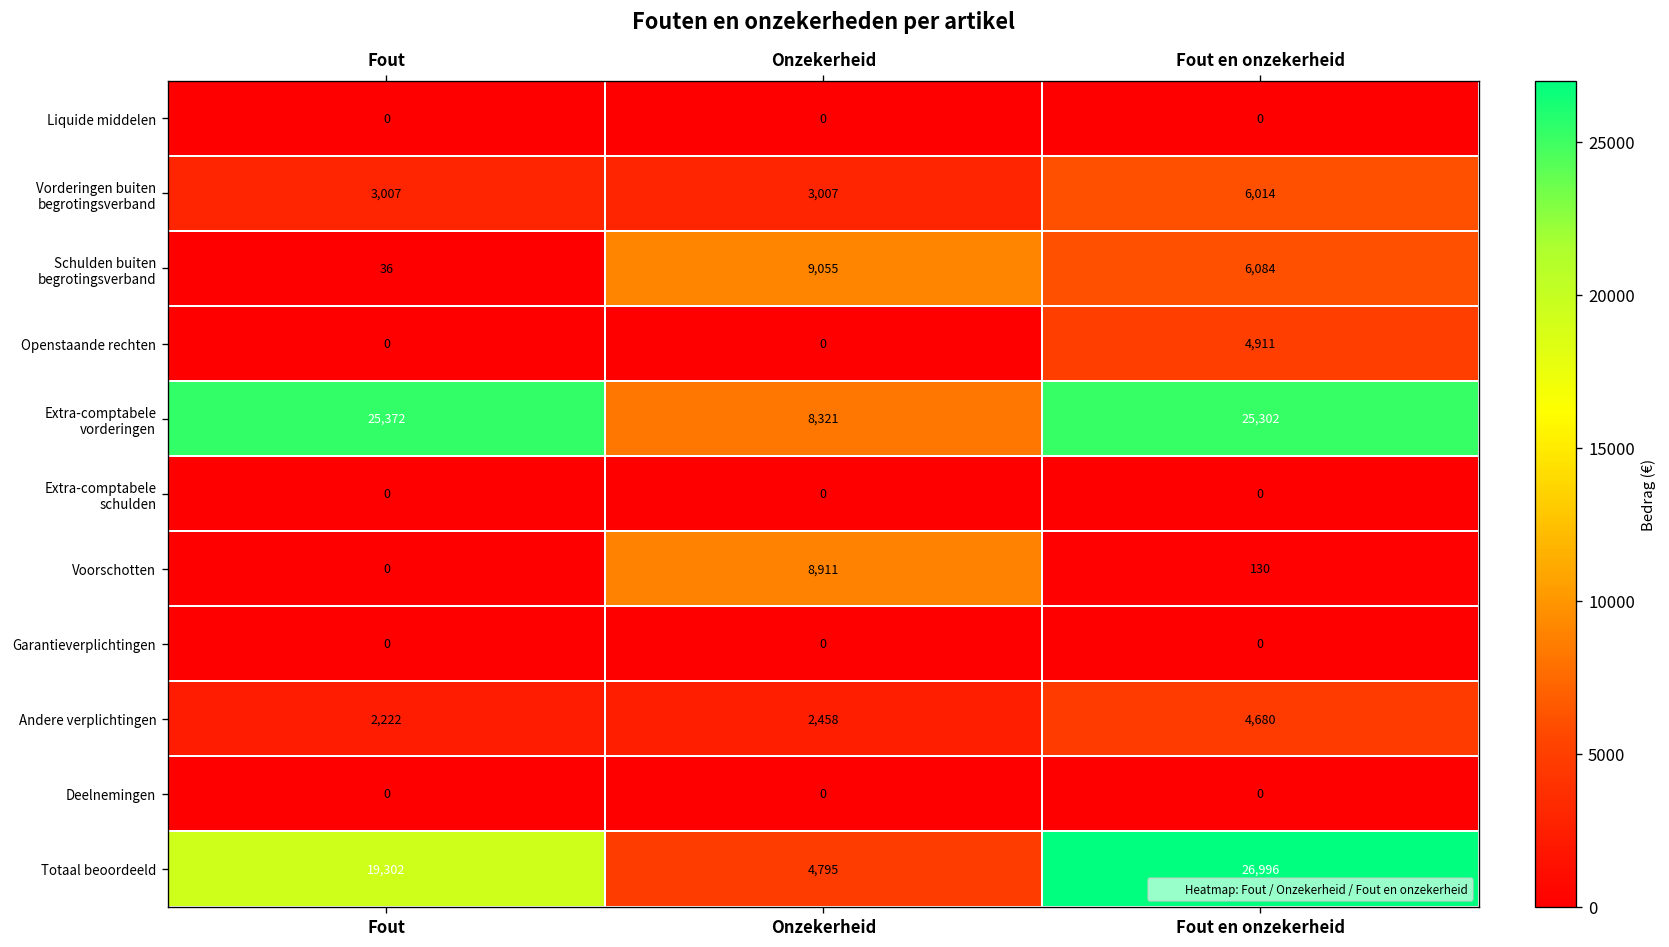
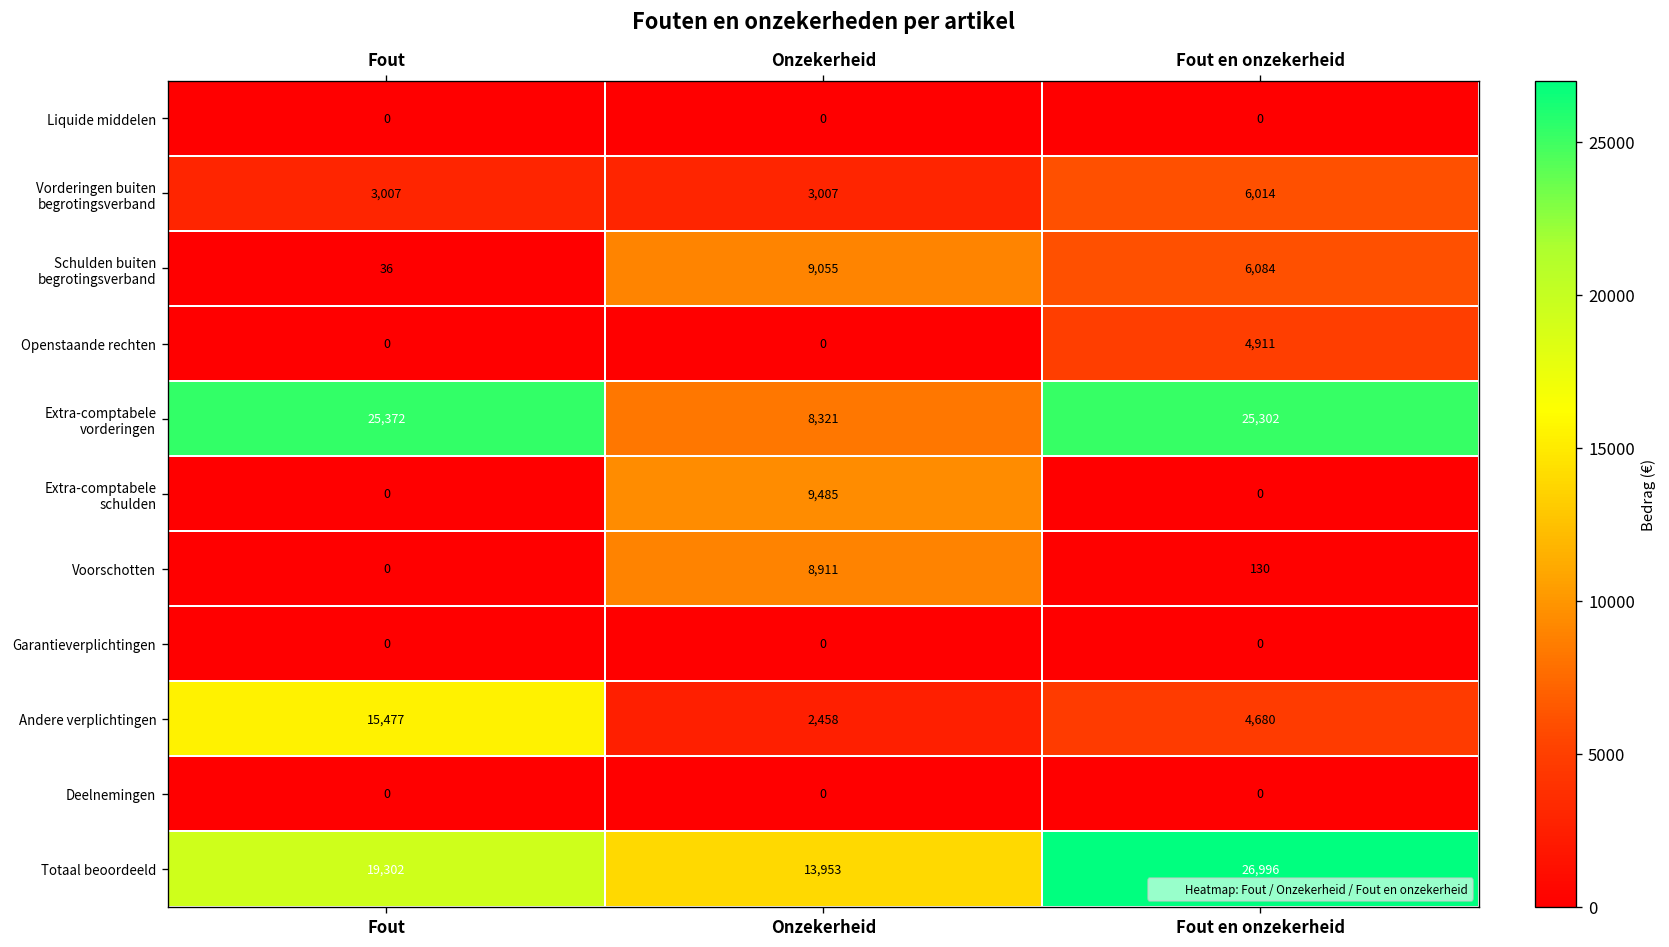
Extra-comptabele schulden, Onzekerheid: 0 -> 9,485
Andere verplichtingen, Fout: 2,222 -> 15,477
Totaal beoordeeld, Onzekerheid: 4,795 -> 13,953
